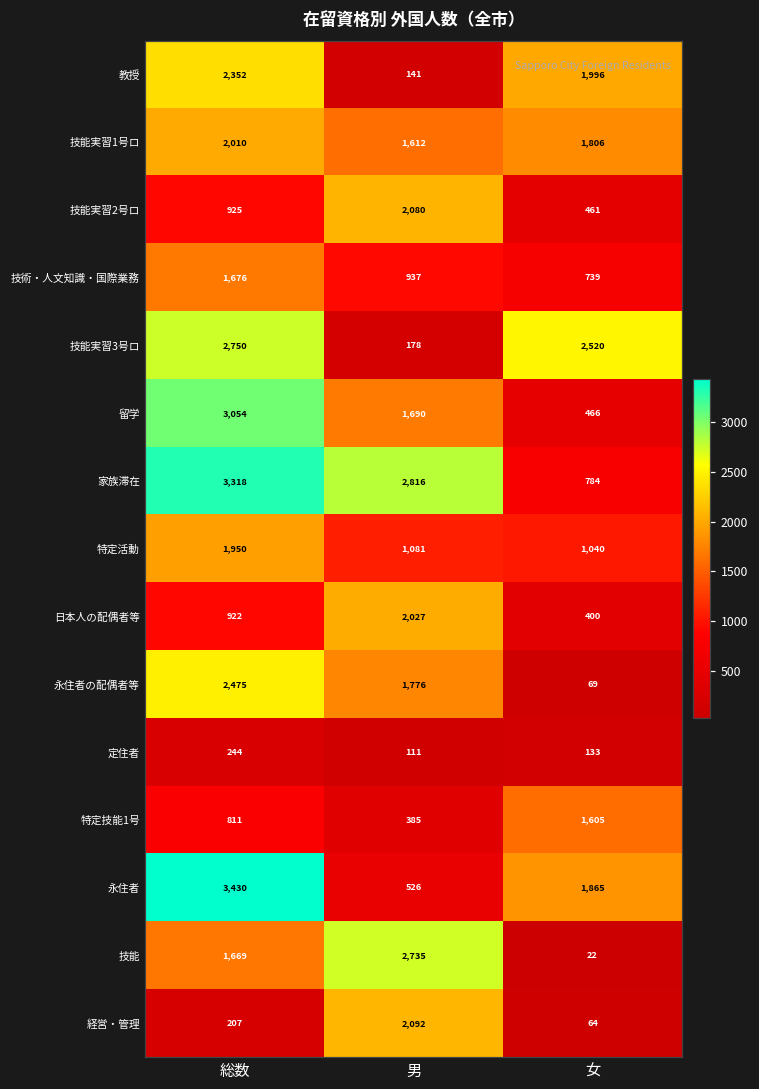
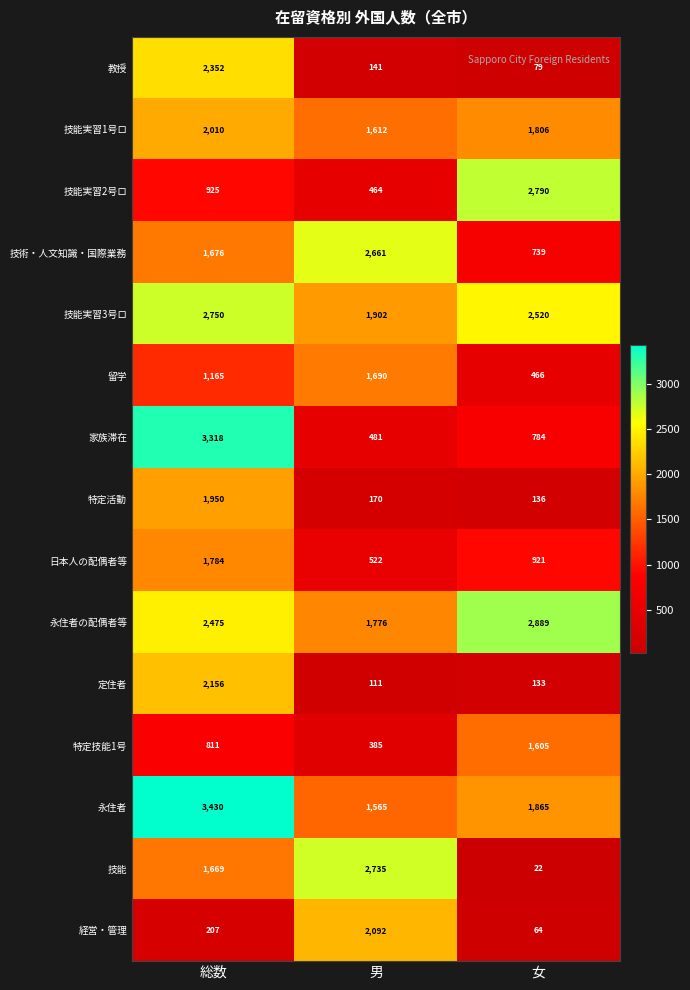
教授, 女: 1,996 -> 79
技能実習2号ロ, 男: 2,080 -> 464
技能実習2号ロ, 女: 461 -> 2,790
技術・人文知識・国際業務, 男: 937 -> 2,661
技能実習3号ロ, 男: 178 -> 1,902
留学, 総数: 3,054 -> 1,165
家族滞在, 男: 2,816 -> 481
特定活動, 男: 1,081 -> 170
特定活動, 女: 1,040 -> 136
日本人の配偶者等, 総数: 922 -> 1,784
日本人の配偶者等, 男: 2,027 -> 522
日本人の配偶者等, 女: 400 -> 921
永住者の配偶者等, 女: 69 -> 2,889
定住者, 総数: 244 -> 2,156
永住者, 男: 526 -> 1,565
